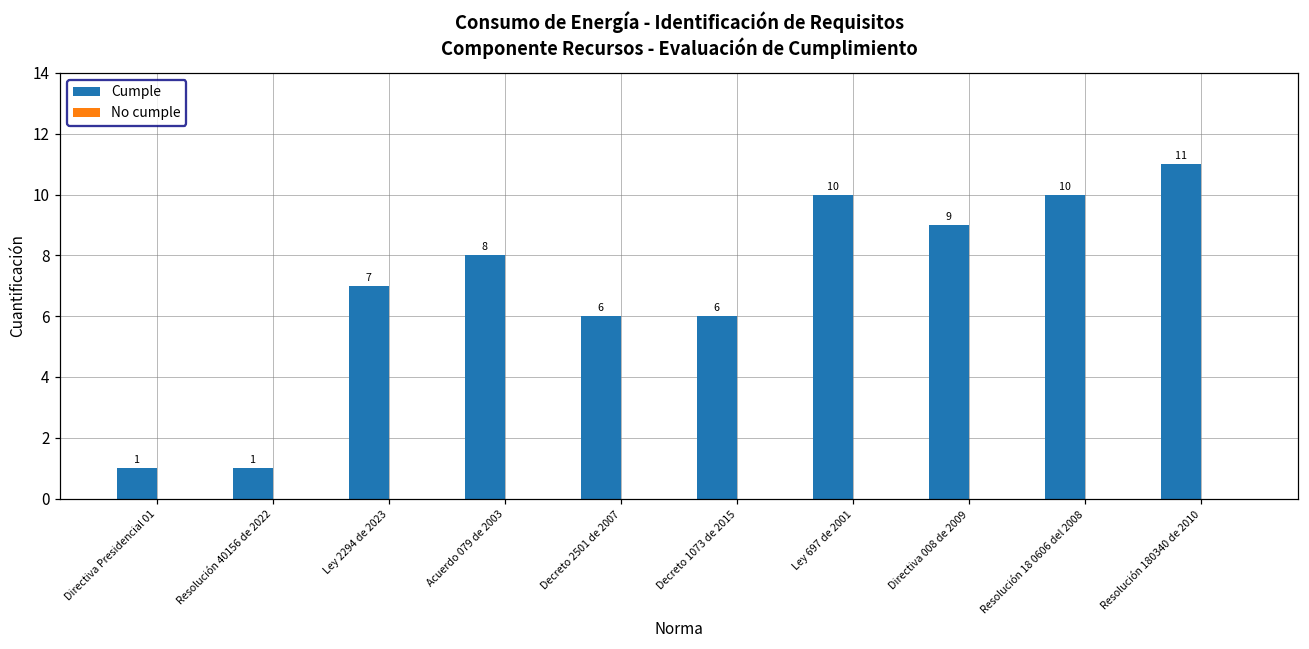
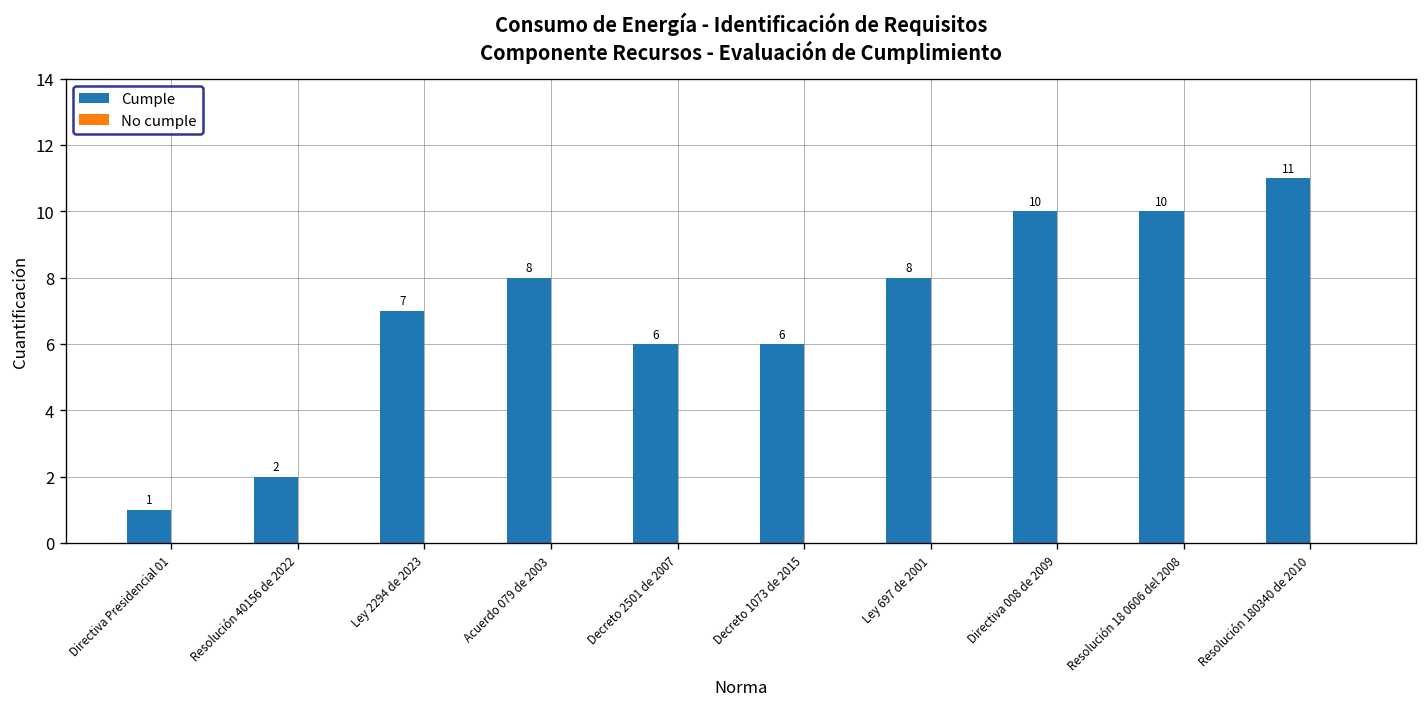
Cumple, Resolución 40156 de 2022: 1 -> 2
Cumple, Ley 697 de 2001: 10 -> 8
Cumple, Directiva 008 de 2009: 9 -> 10
